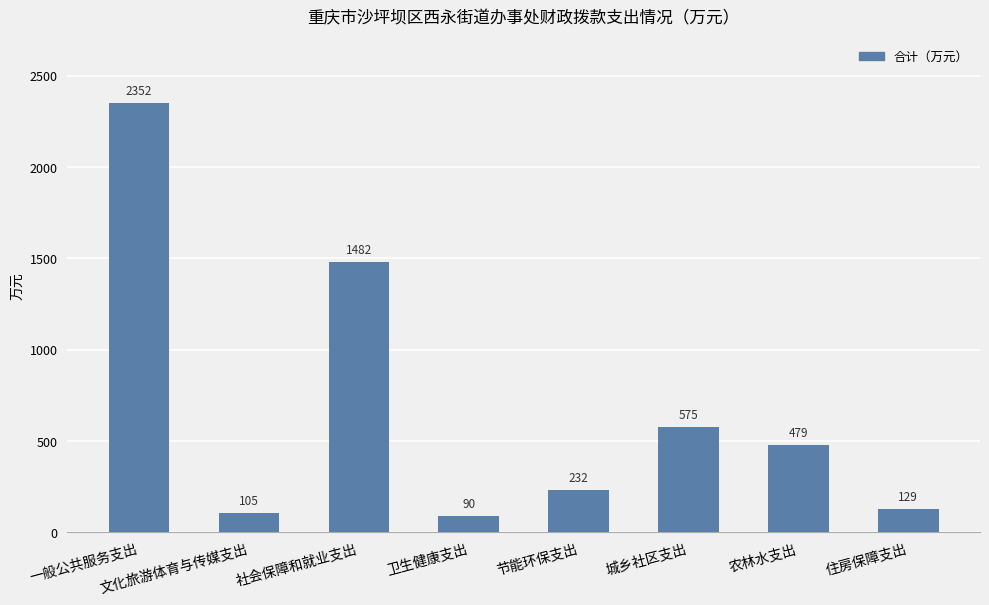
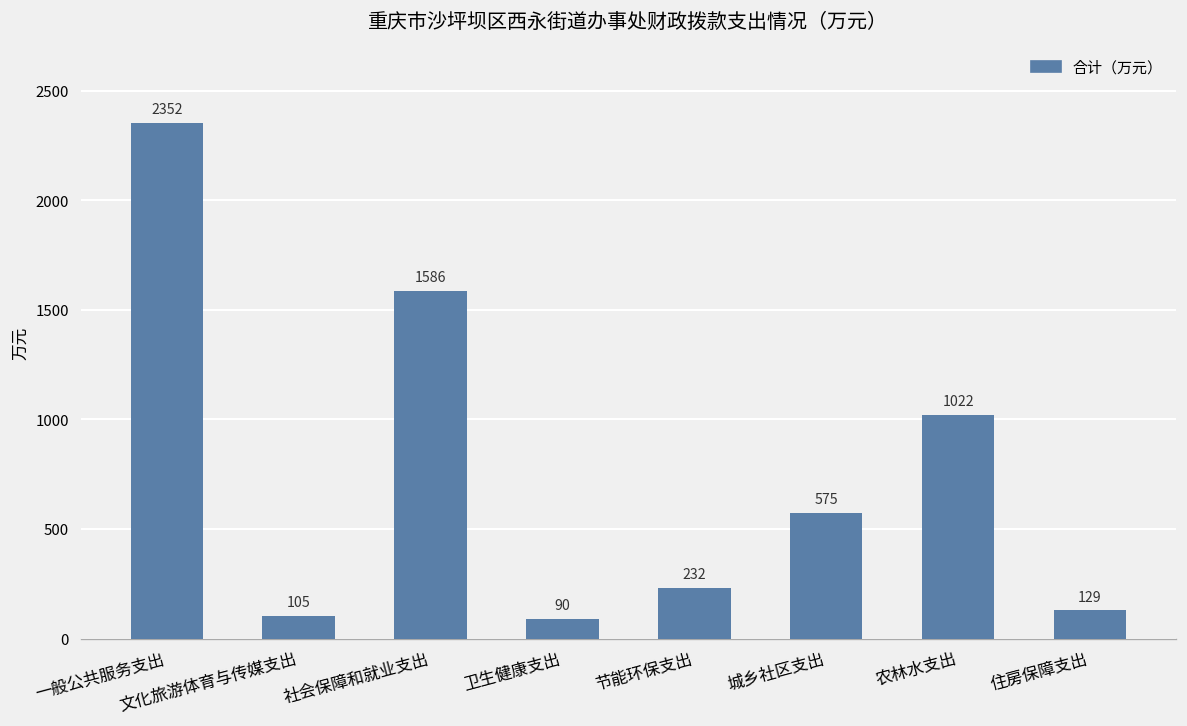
社会保障和就业支出: 1482 -> 1586
农林水支出: 479 -> 1022
